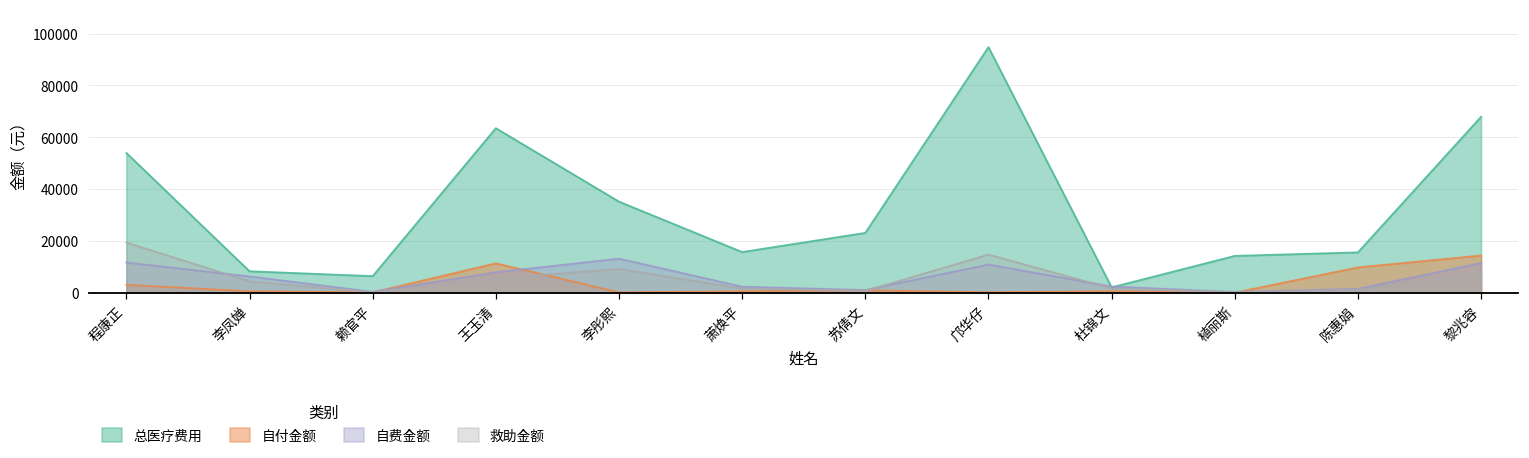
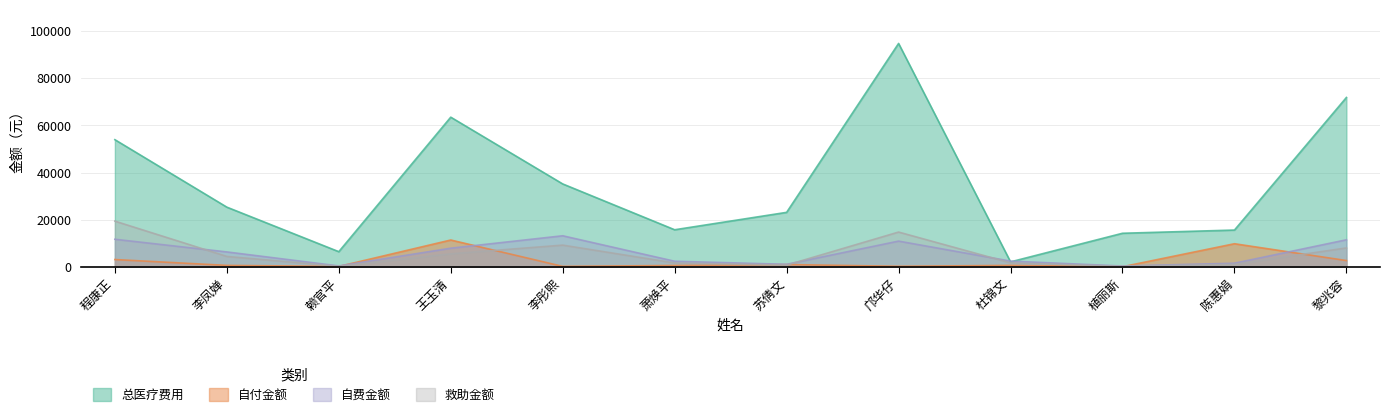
总医疗费用, 李凤婵: 8000 -> 25000
总医疗费用, 黎兆容: 68000 -> 72000
自付金额, 黎兆容: 14000 -> 3000
